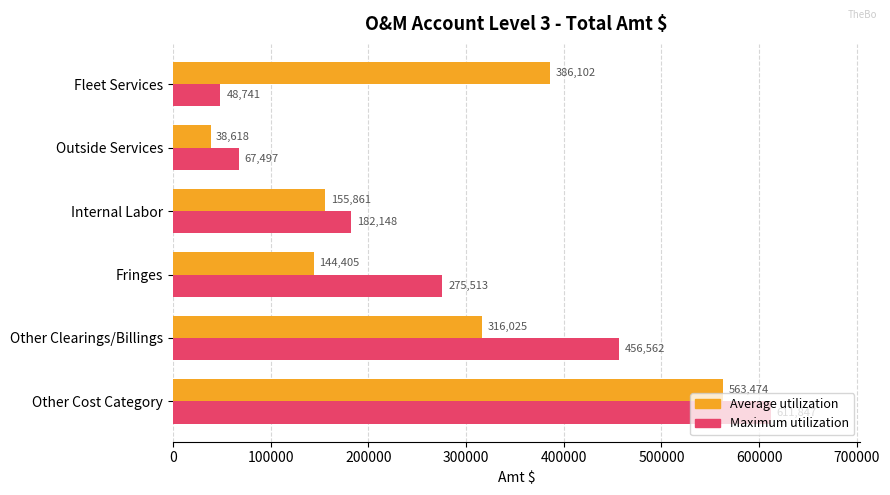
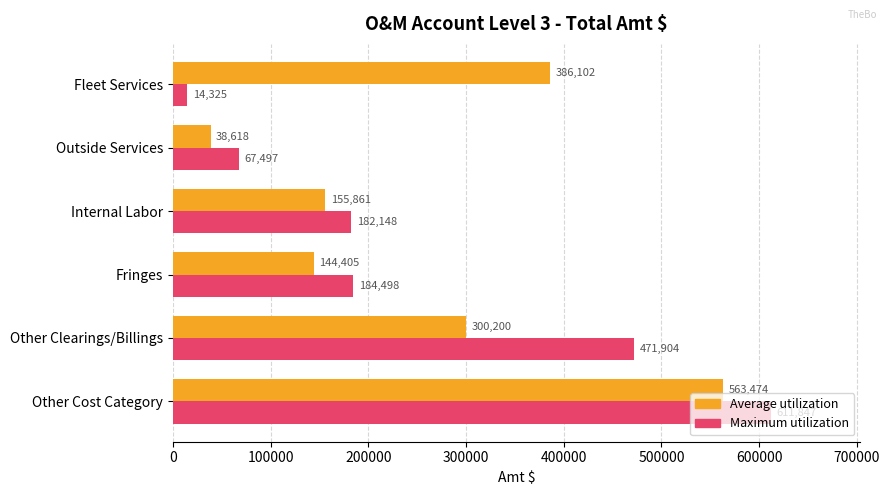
Maximum utilization, Fleet Services: 48,741 -> 14,325
Maximum utilization, Fringes: 275,513 -> 184,498
Average utilization, Other Clearings/Billings: 316,025 -> 300,200
Maximum utilization, Other Clearings/Billings: 456,562 -> 471,904
